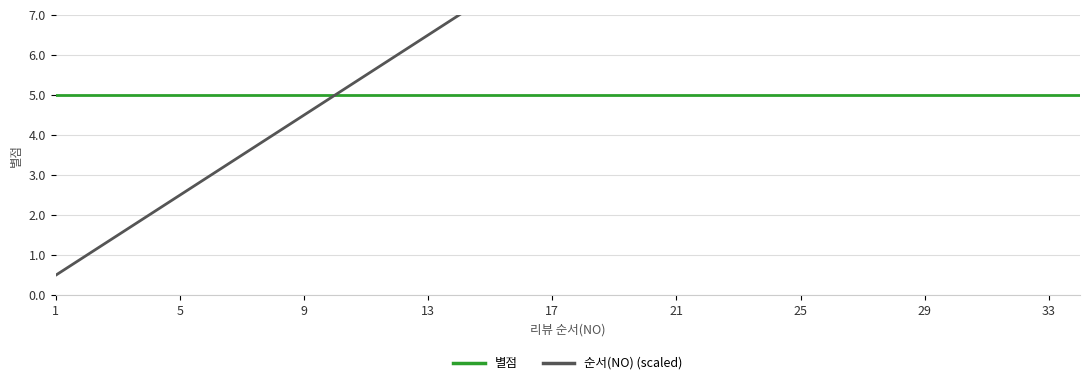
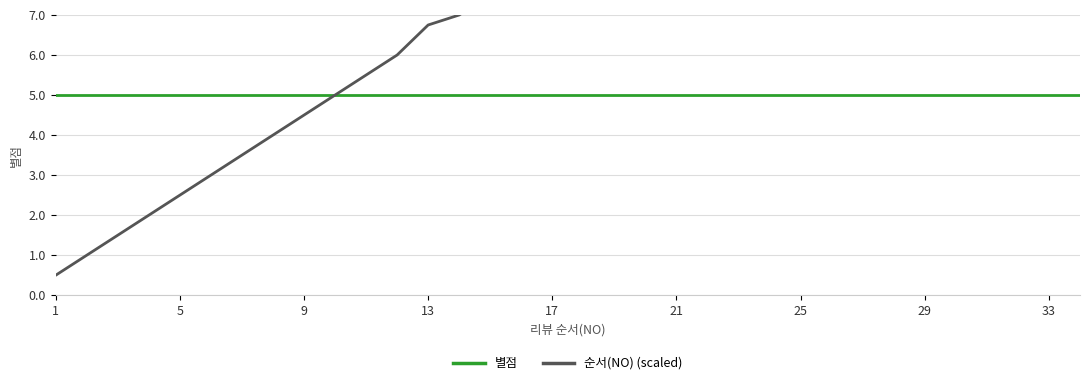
순서(NO) (scaled), 13: 6.5 -> 6.8
